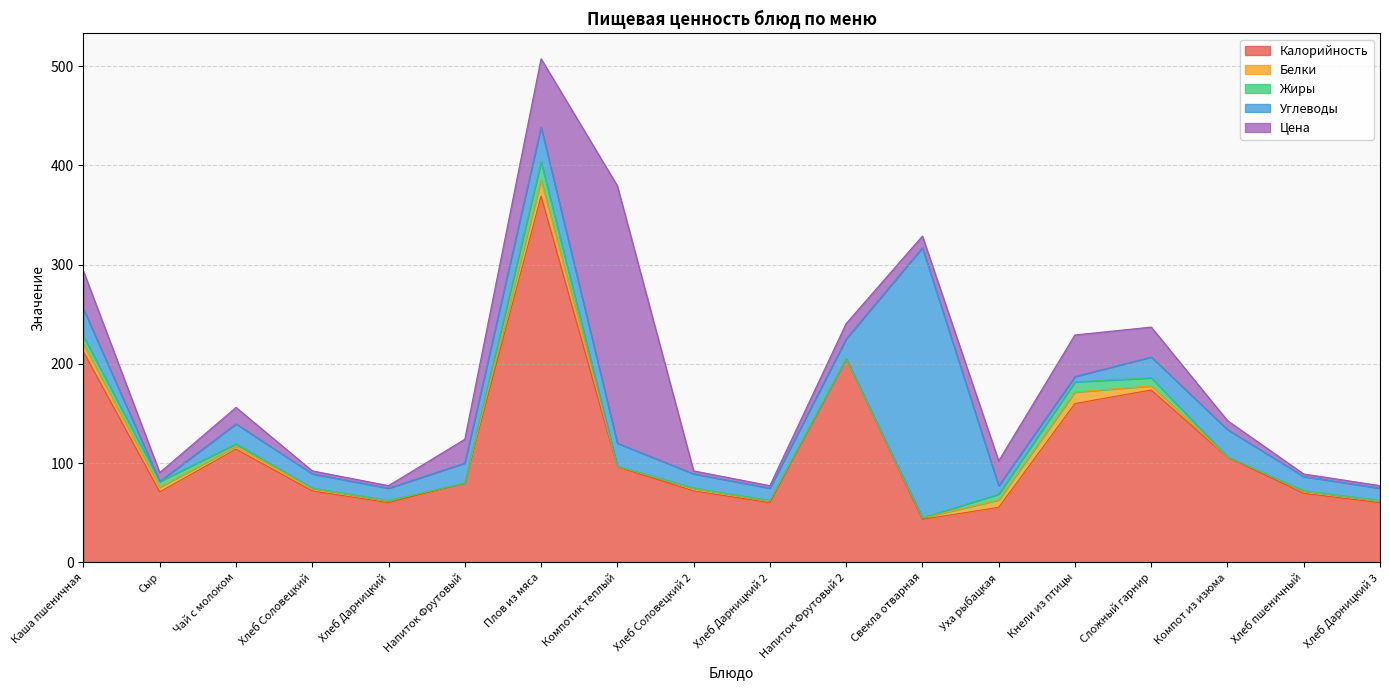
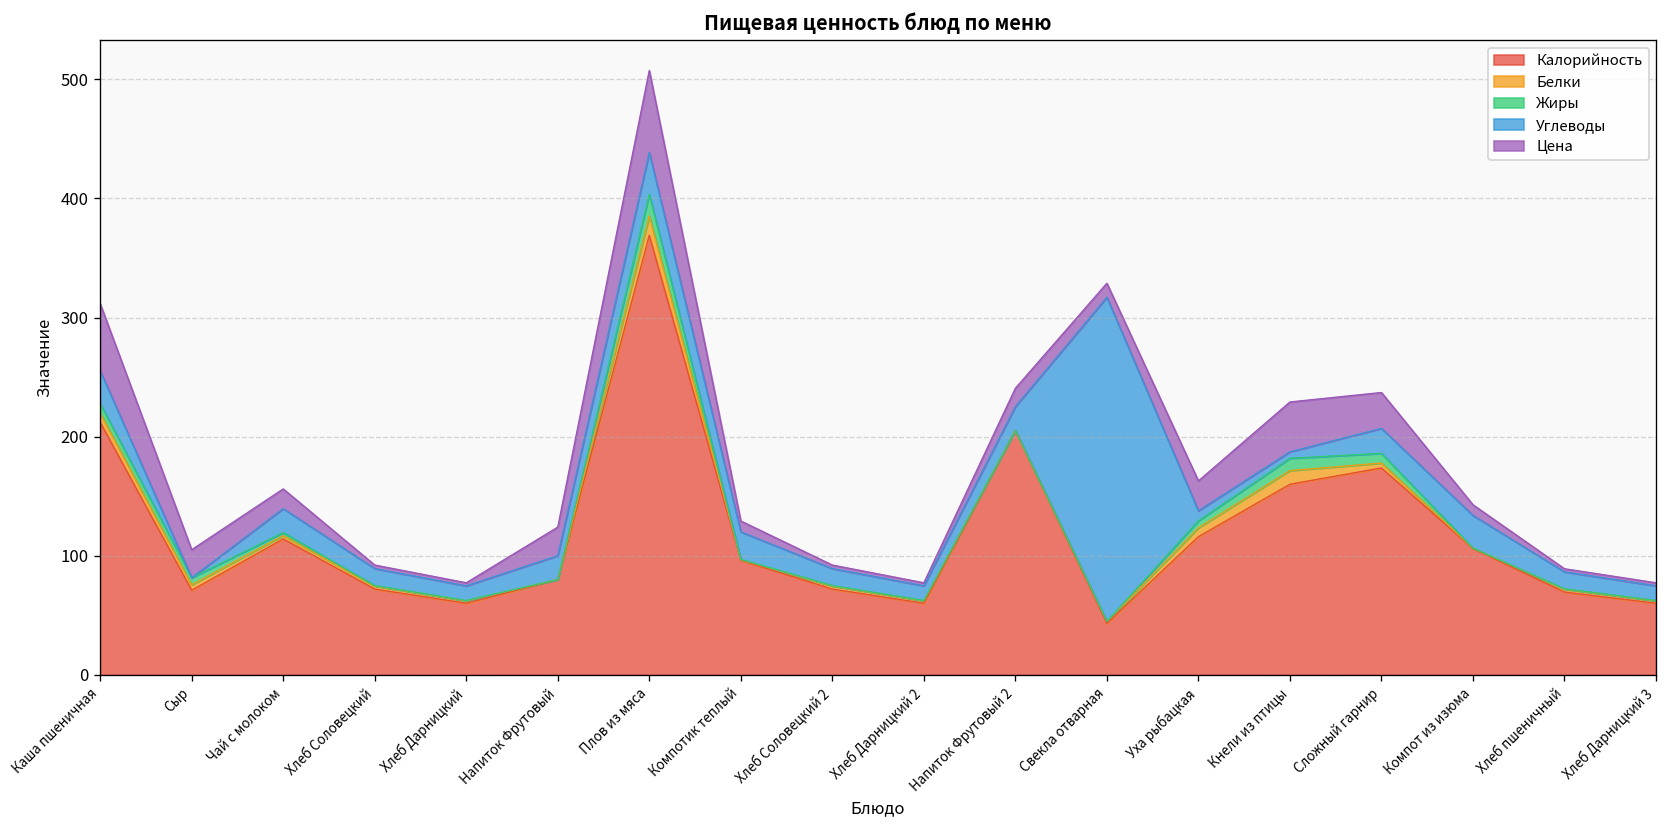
Цена, Каша пшеничная: 40 -> 60
Цена, Сыр: 10 -> 20
Цена, Компотик теплый: 260 -> 10
Калорийность, Уха рыбацкая: 60 -> 120
